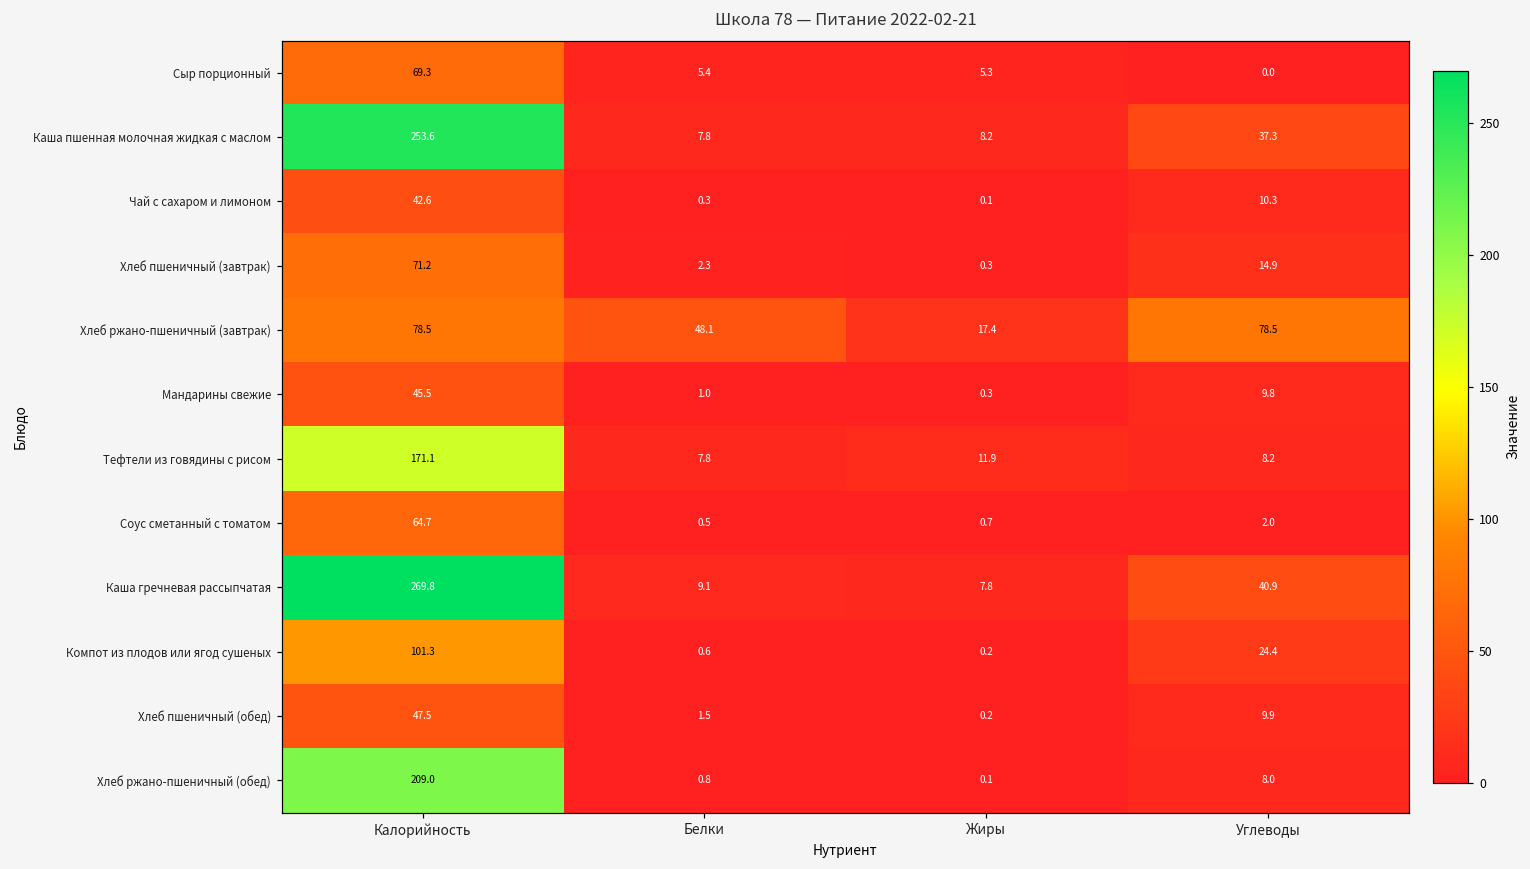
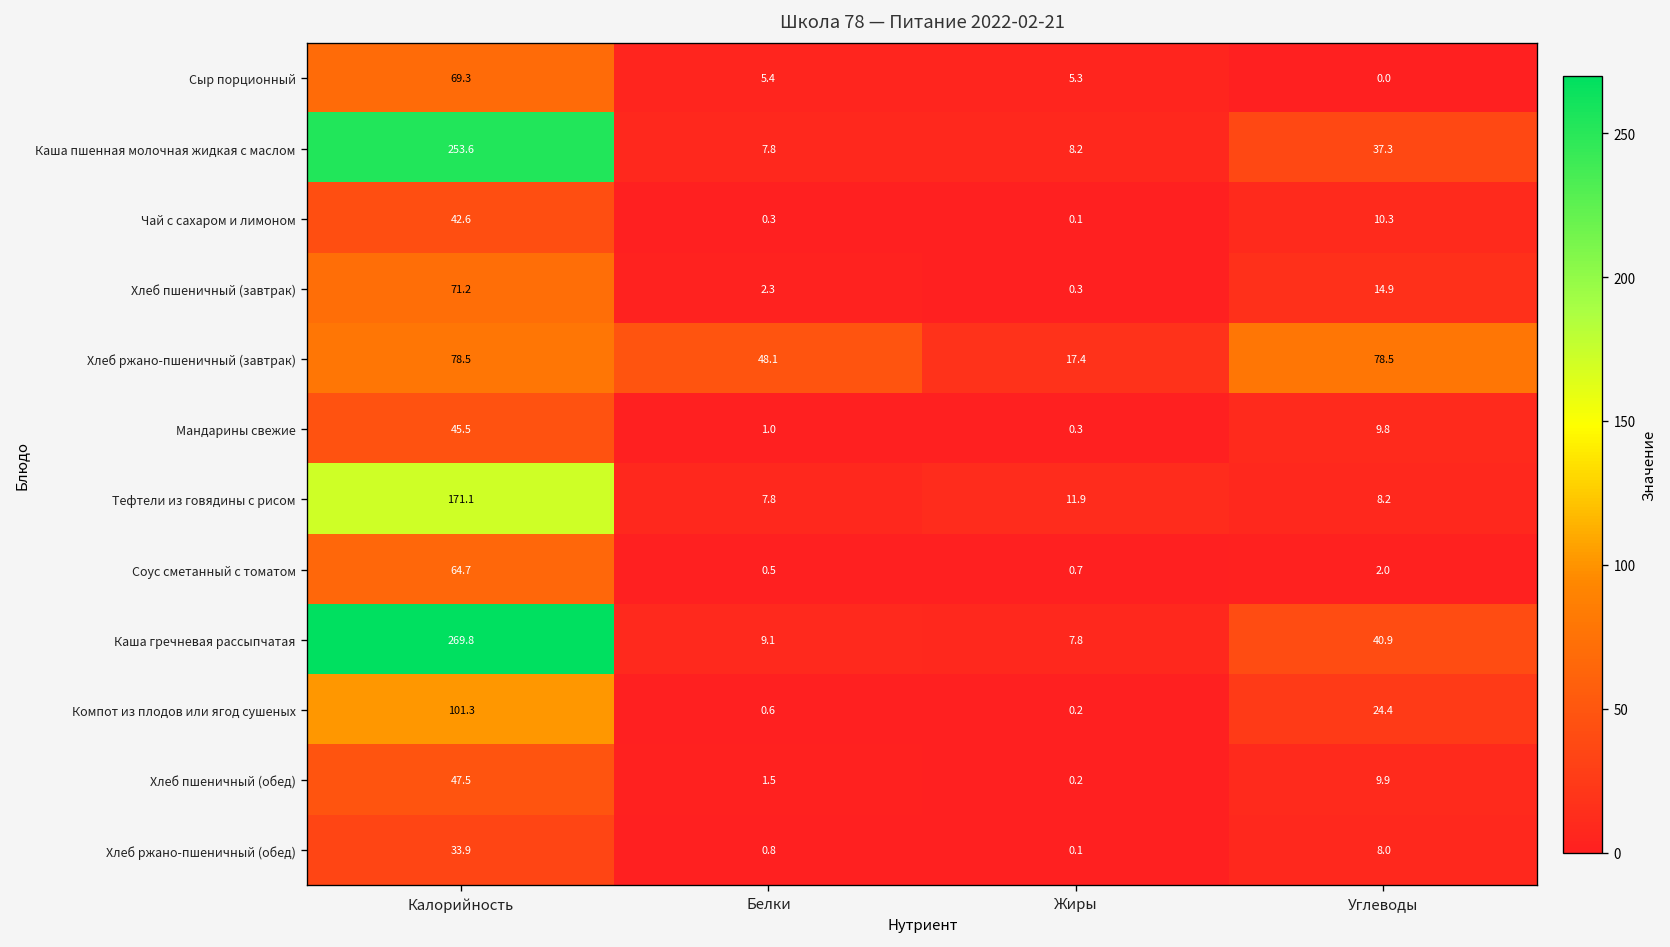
Хлеб ржано-пшеничный (обед), Калорийность: 209.0 -> 33.9
